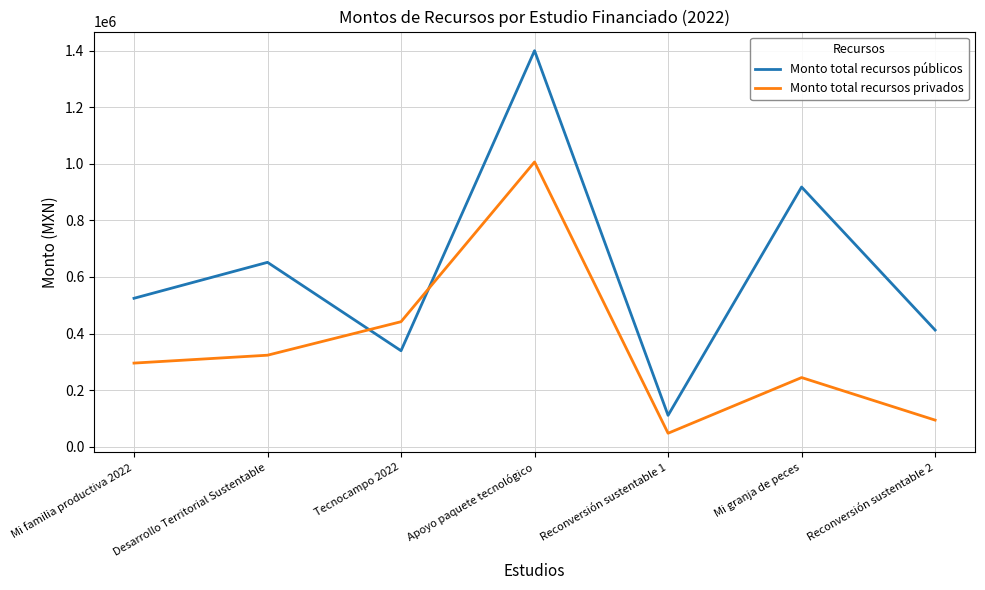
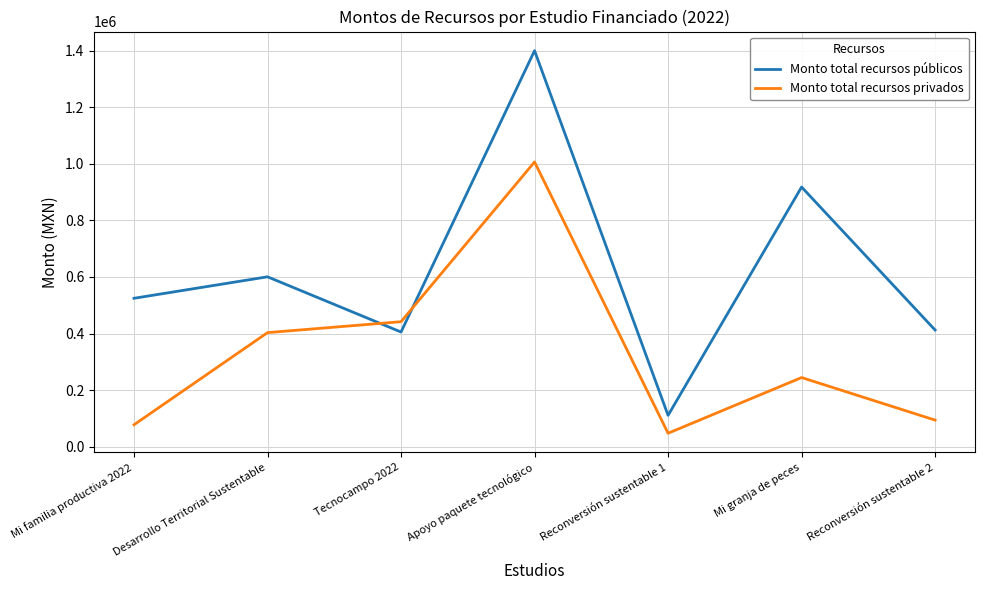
Monto total recursos privados, Mi familia productiva 2022: 300000 -> 80000
Monto total recursos públicos, Desarrollo Territorial Sustentable: 650000 -> 600000
Monto total recursos privados, Desarrollo Territorial Sustentable: 320000 -> 400000
Monto total recursos públicos, Tecnocampo 2022: 340000 -> 410000
